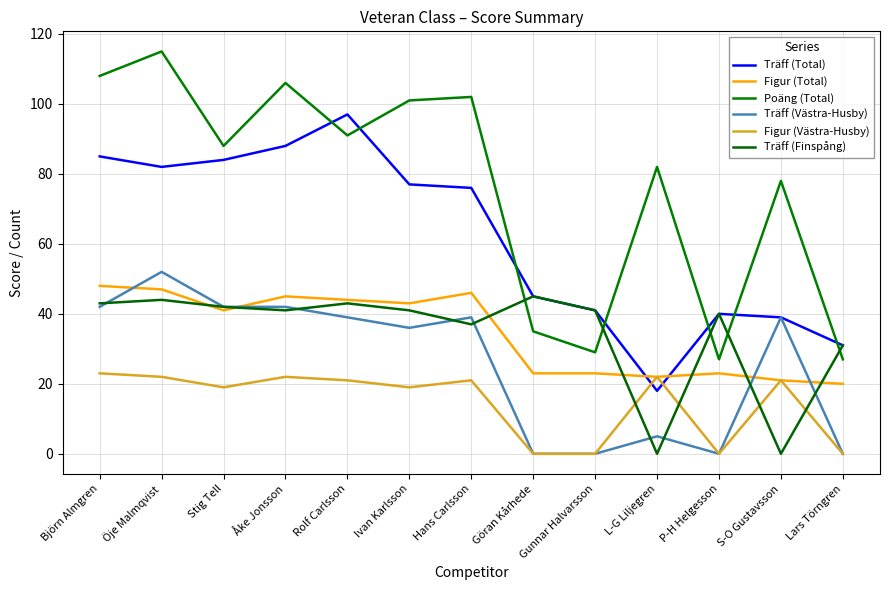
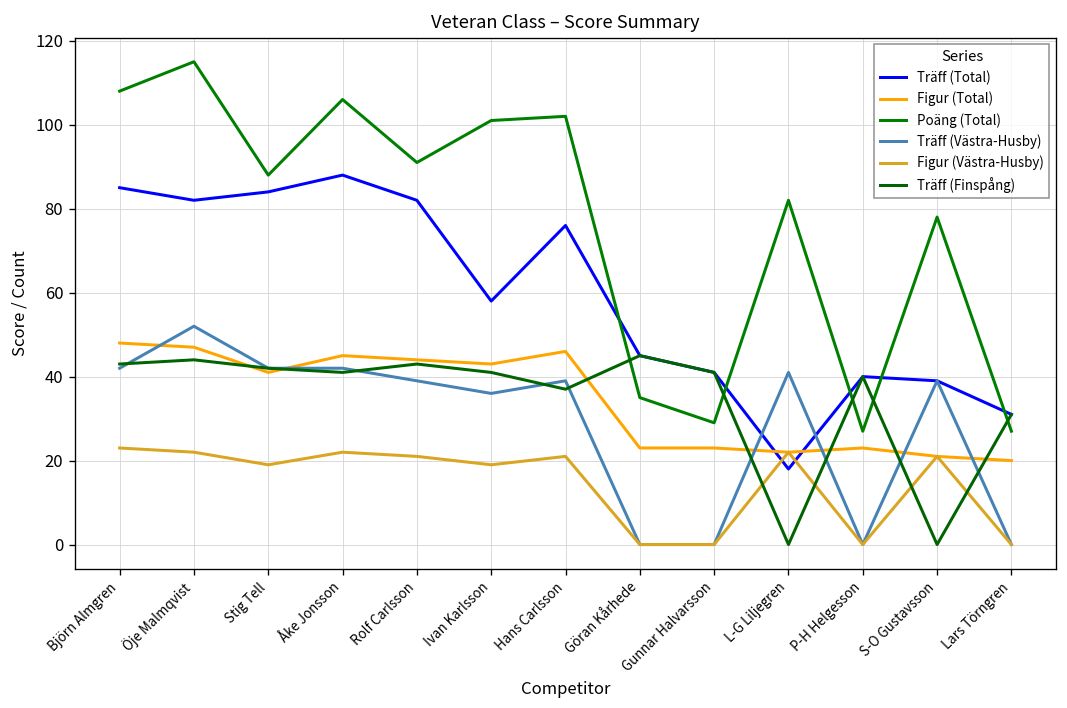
Träff (Total), Rolf Carlsson: 97 -> 82
Träff (Total), Ivan Karlsson: 77 -> 58
Träff (Västra-Husby), L-G Liljegren: 5 -> 41
